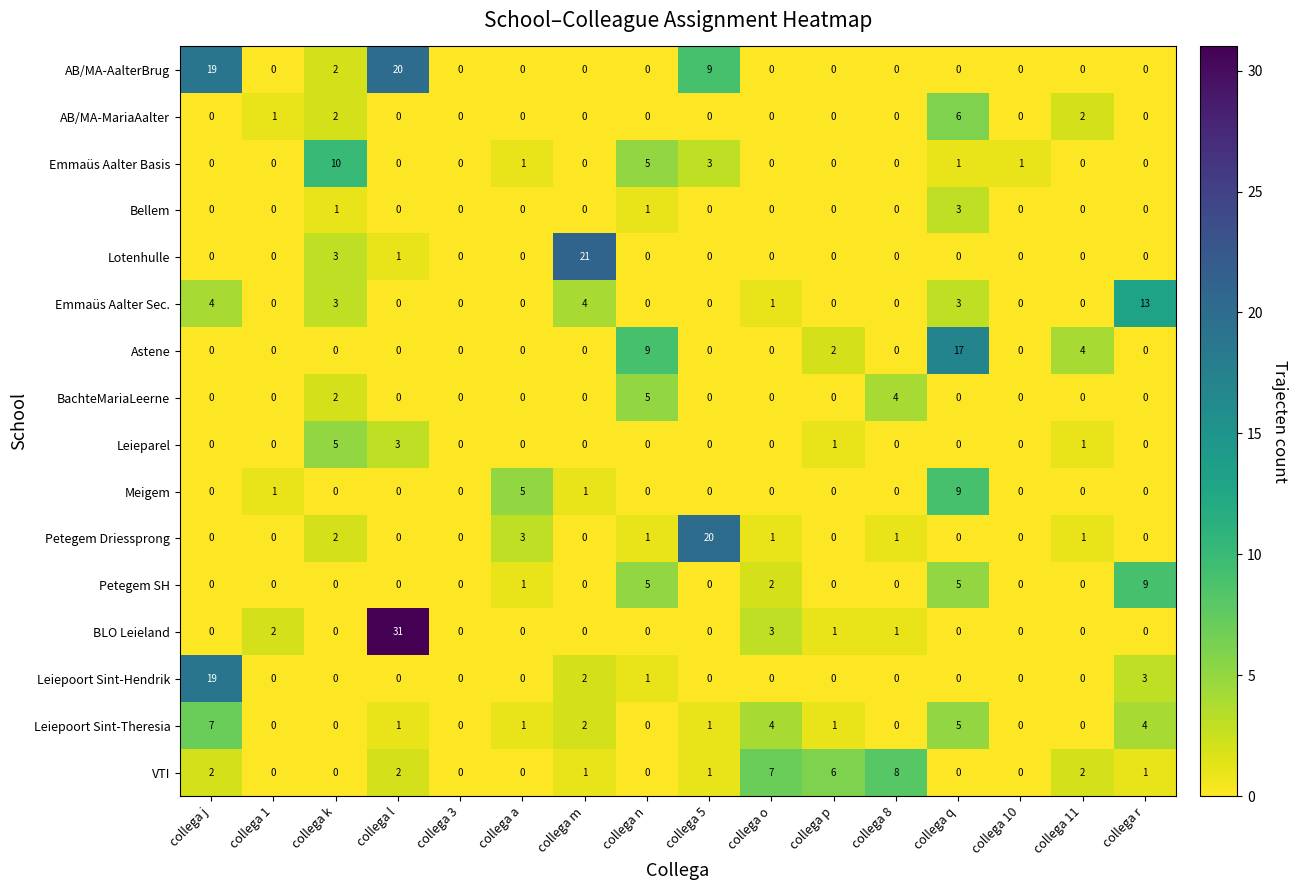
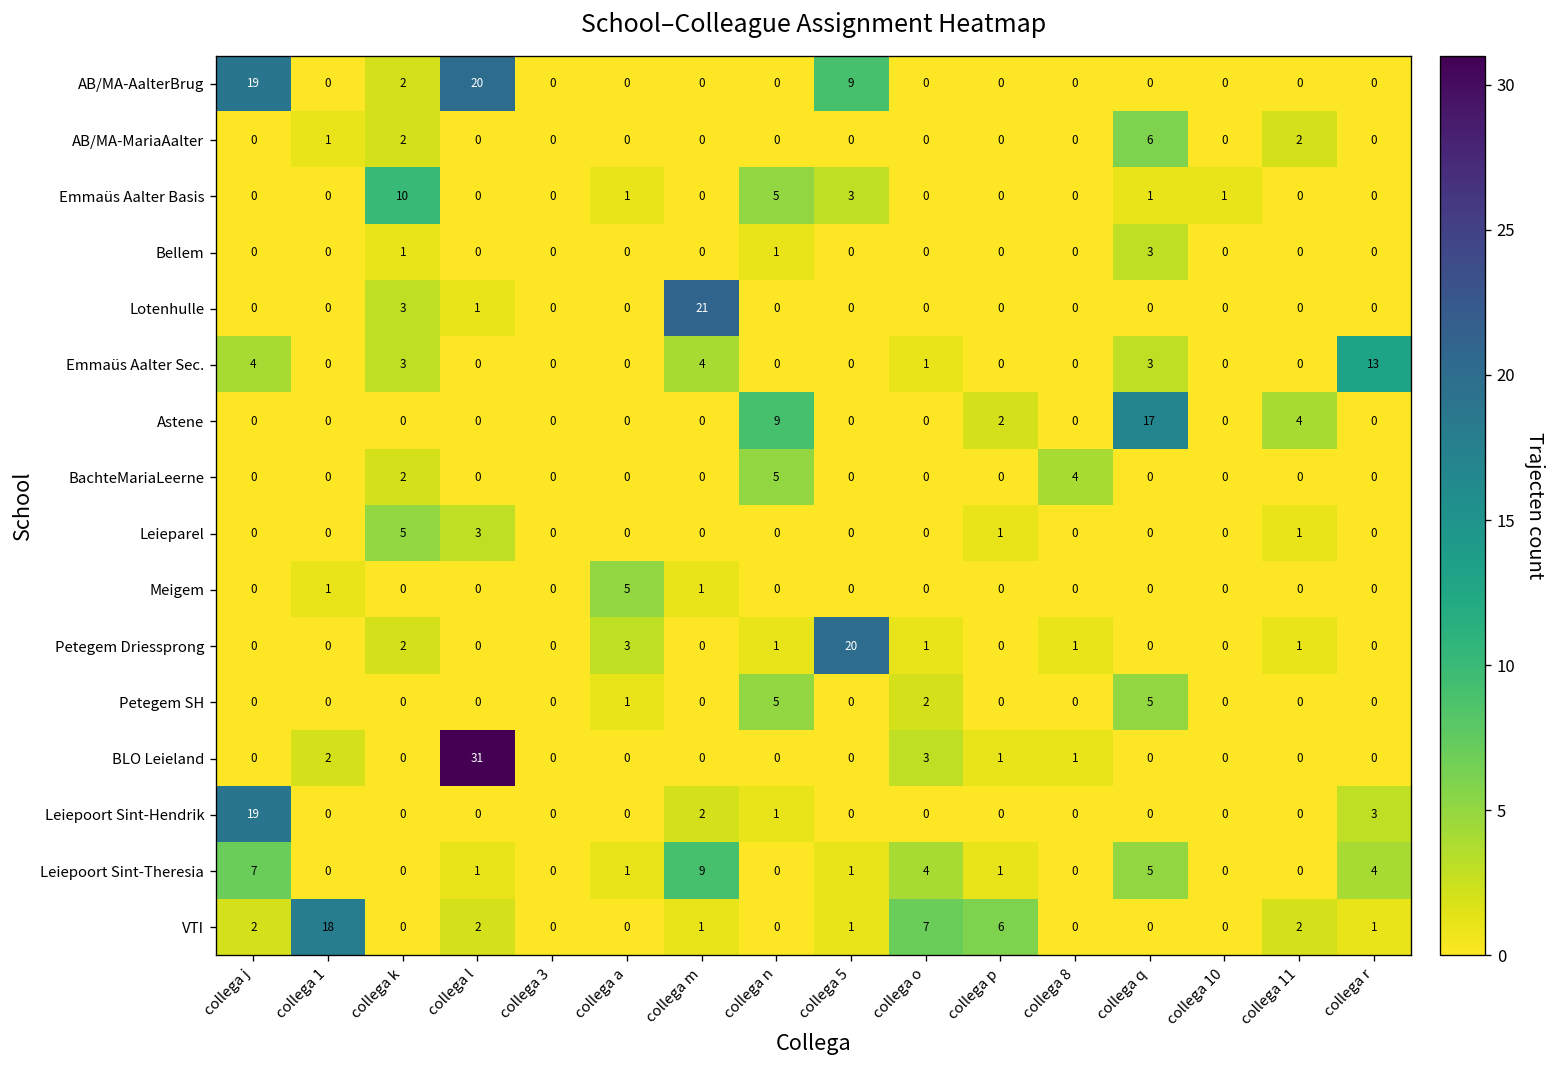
Meigem, collega q: 9 -> 0
Petegem SH, collega r: 9 -> 0
Leiepoort Sint-Theresia, collega m: 2 -> 9
VTI, collega 1: 0 -> 18
VTI, collega 8: 8 -> 0
